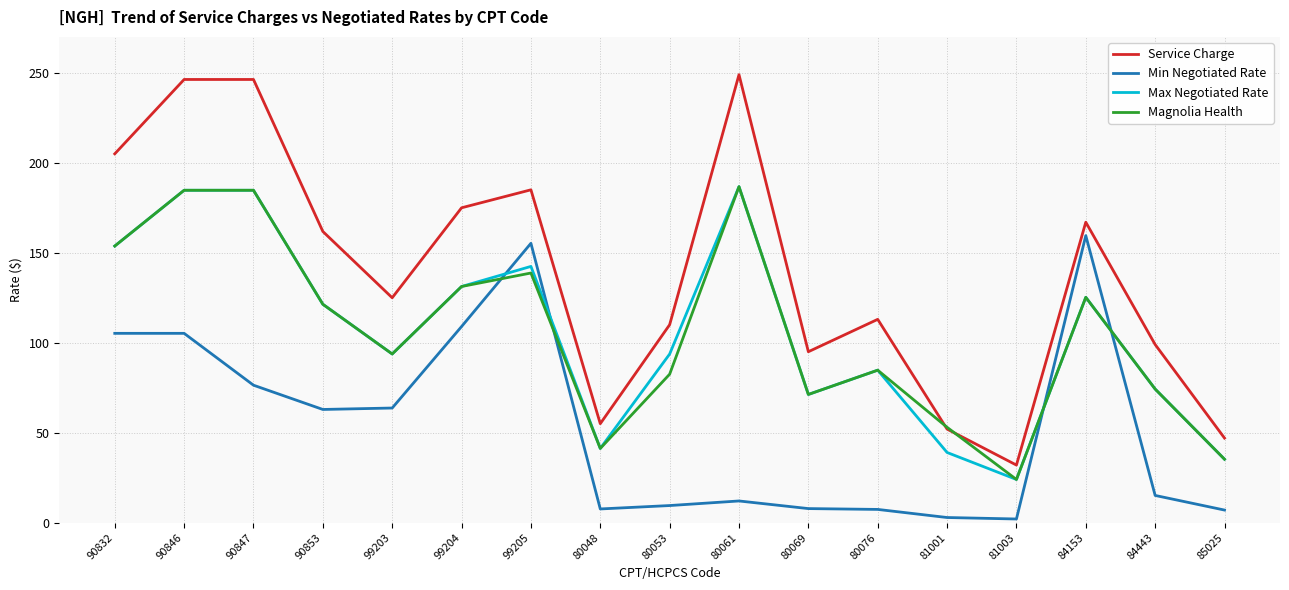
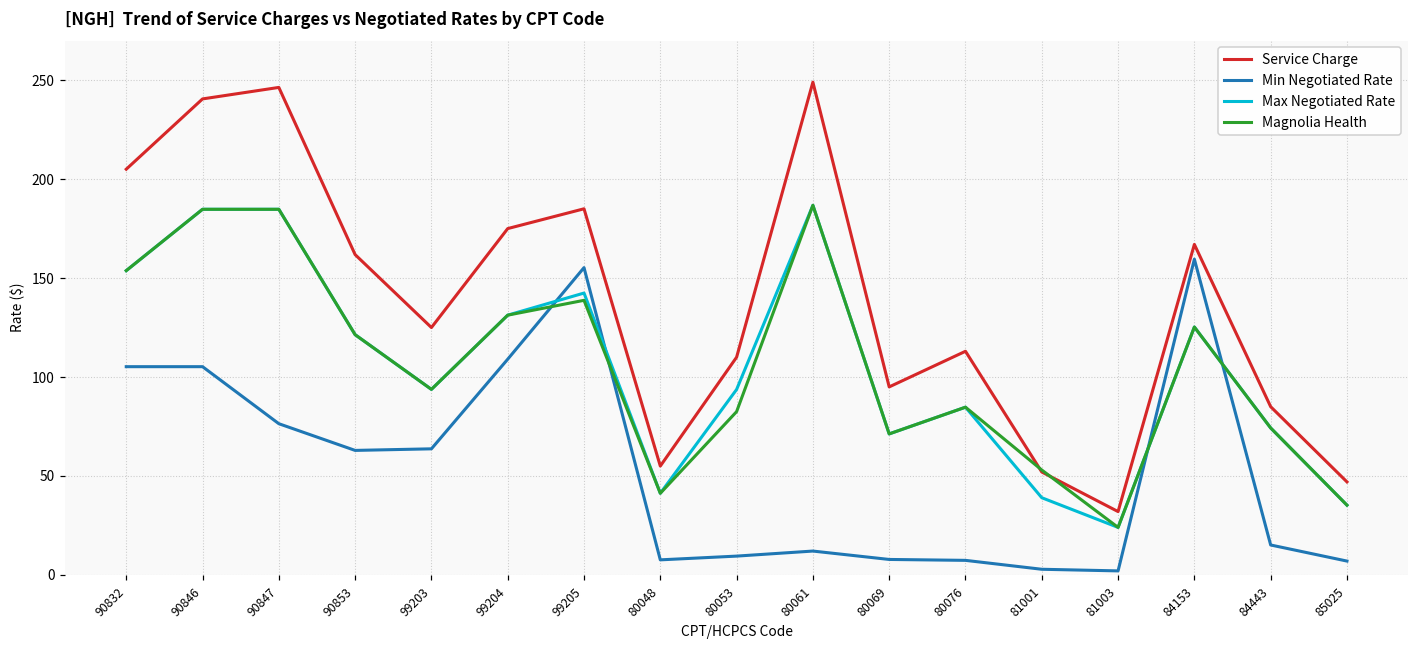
Service Charge, 90846: 246 -> 241
Service Charge, 84443: 99 -> 85
